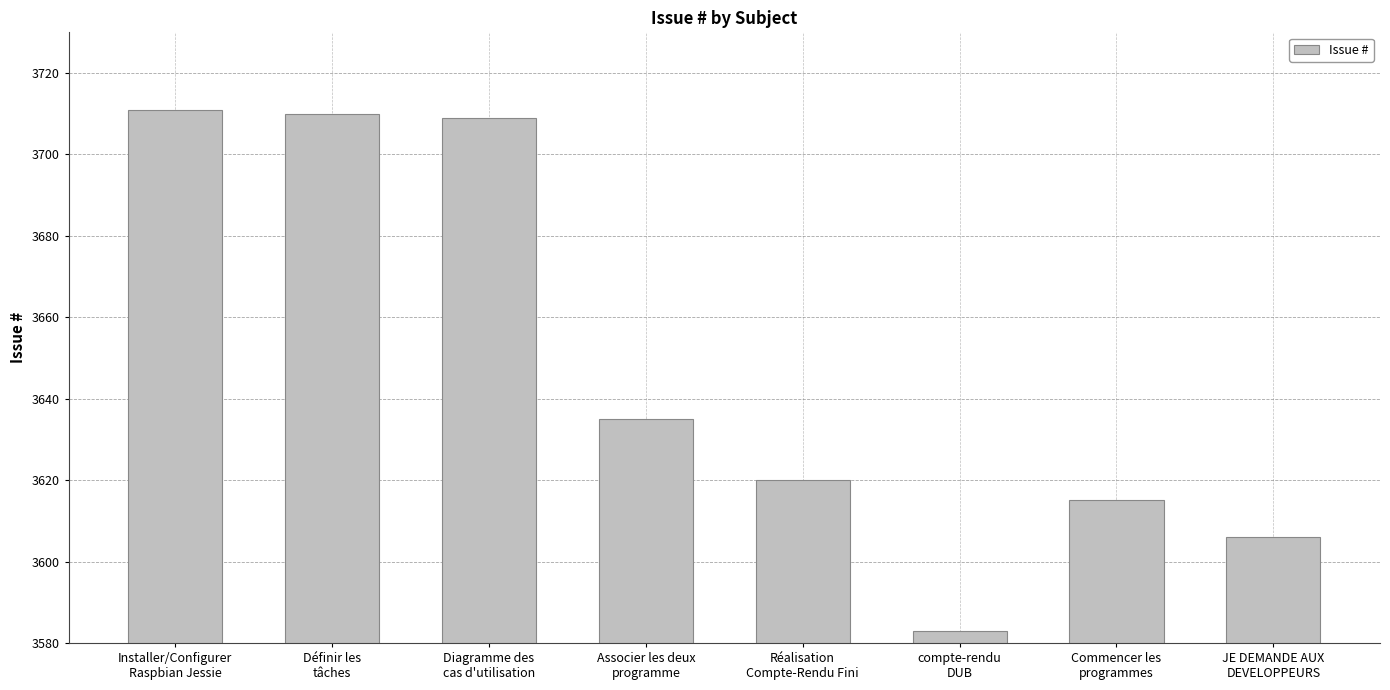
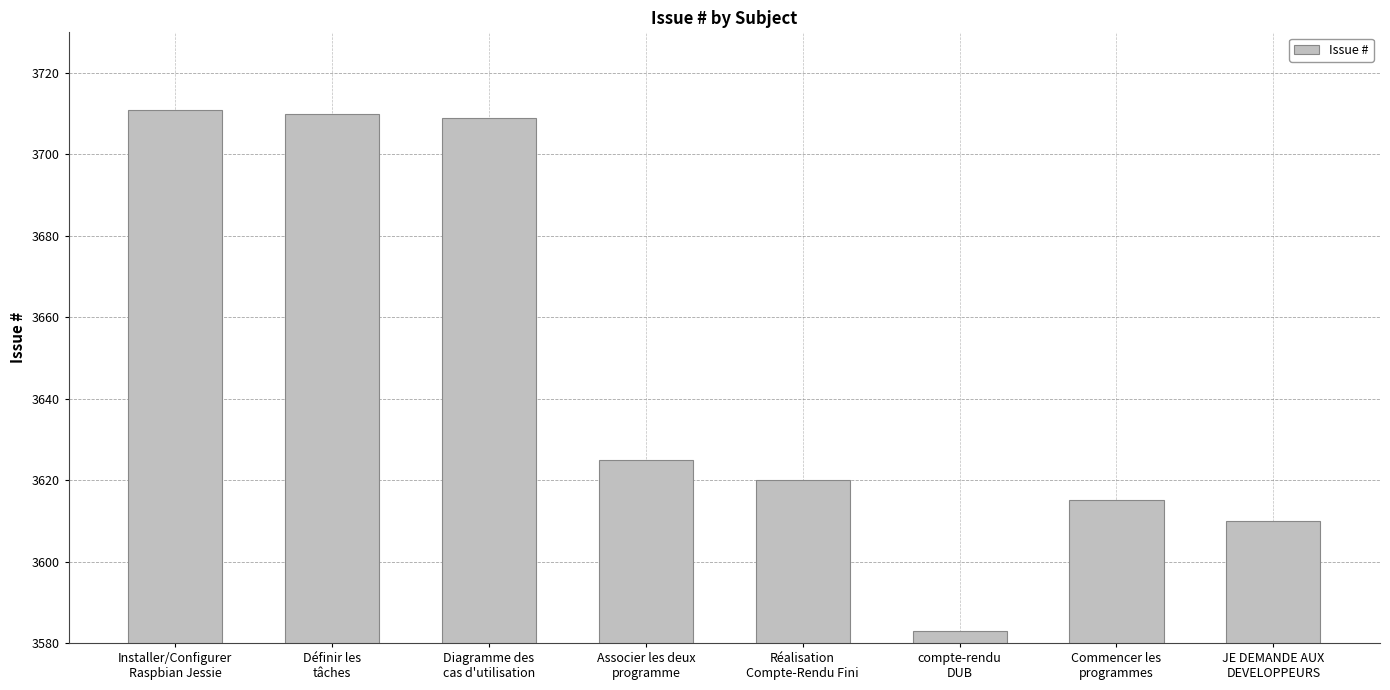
Associer les deux programme: 3635 -> 3625
JE DEMANDE AUX DEVELOPPEURS: 3606 -> 3610
